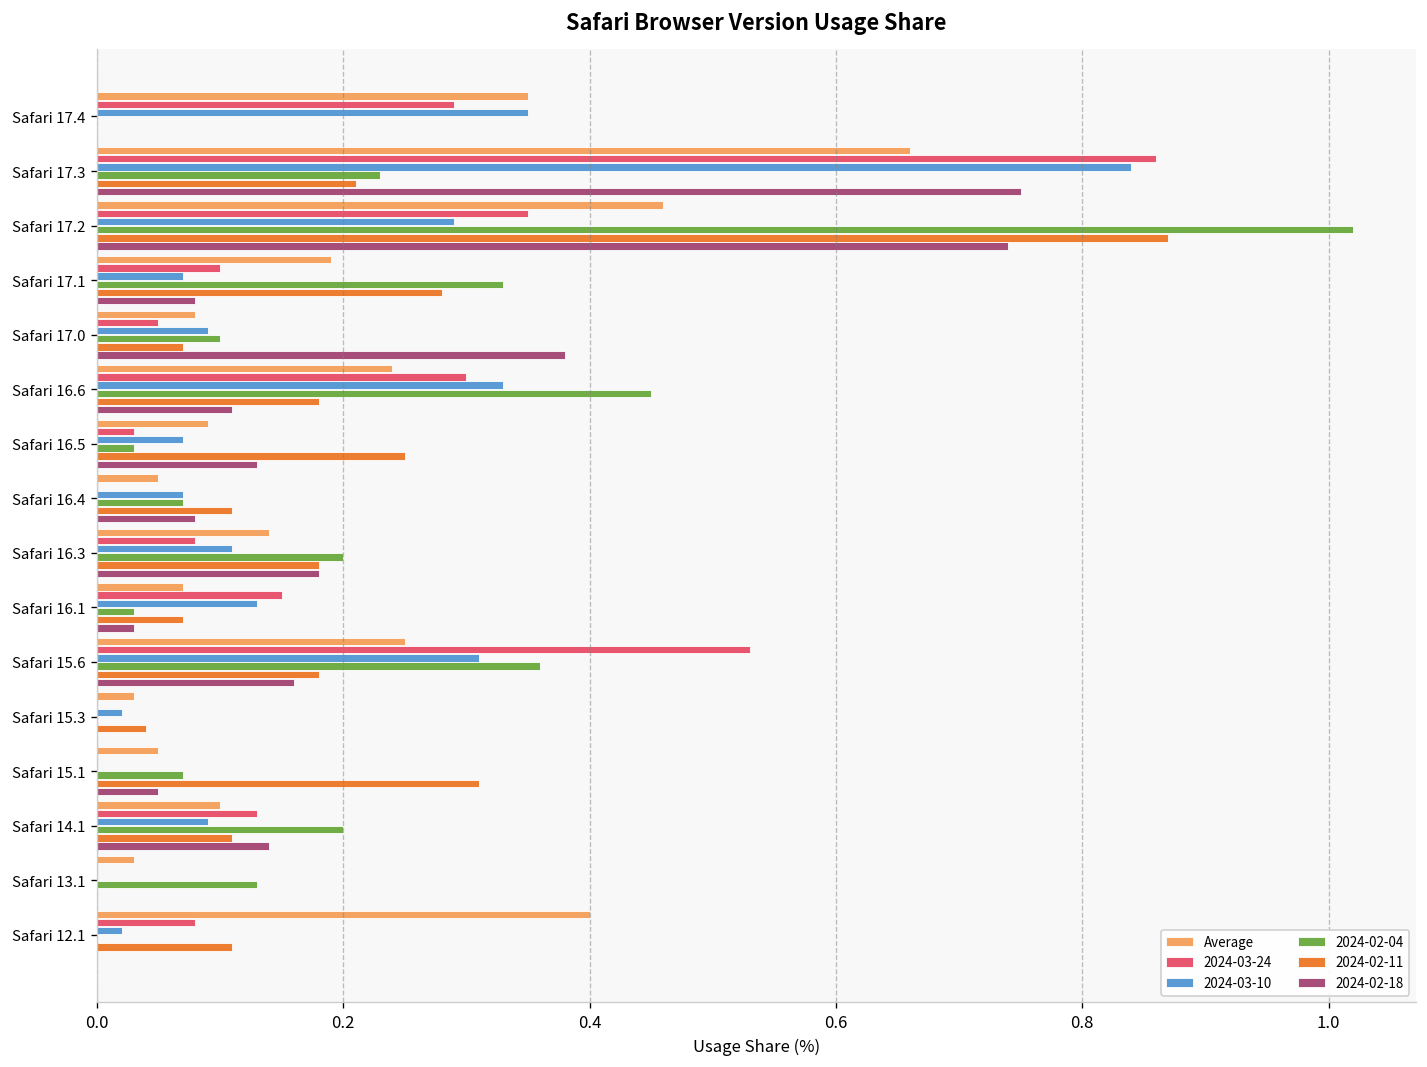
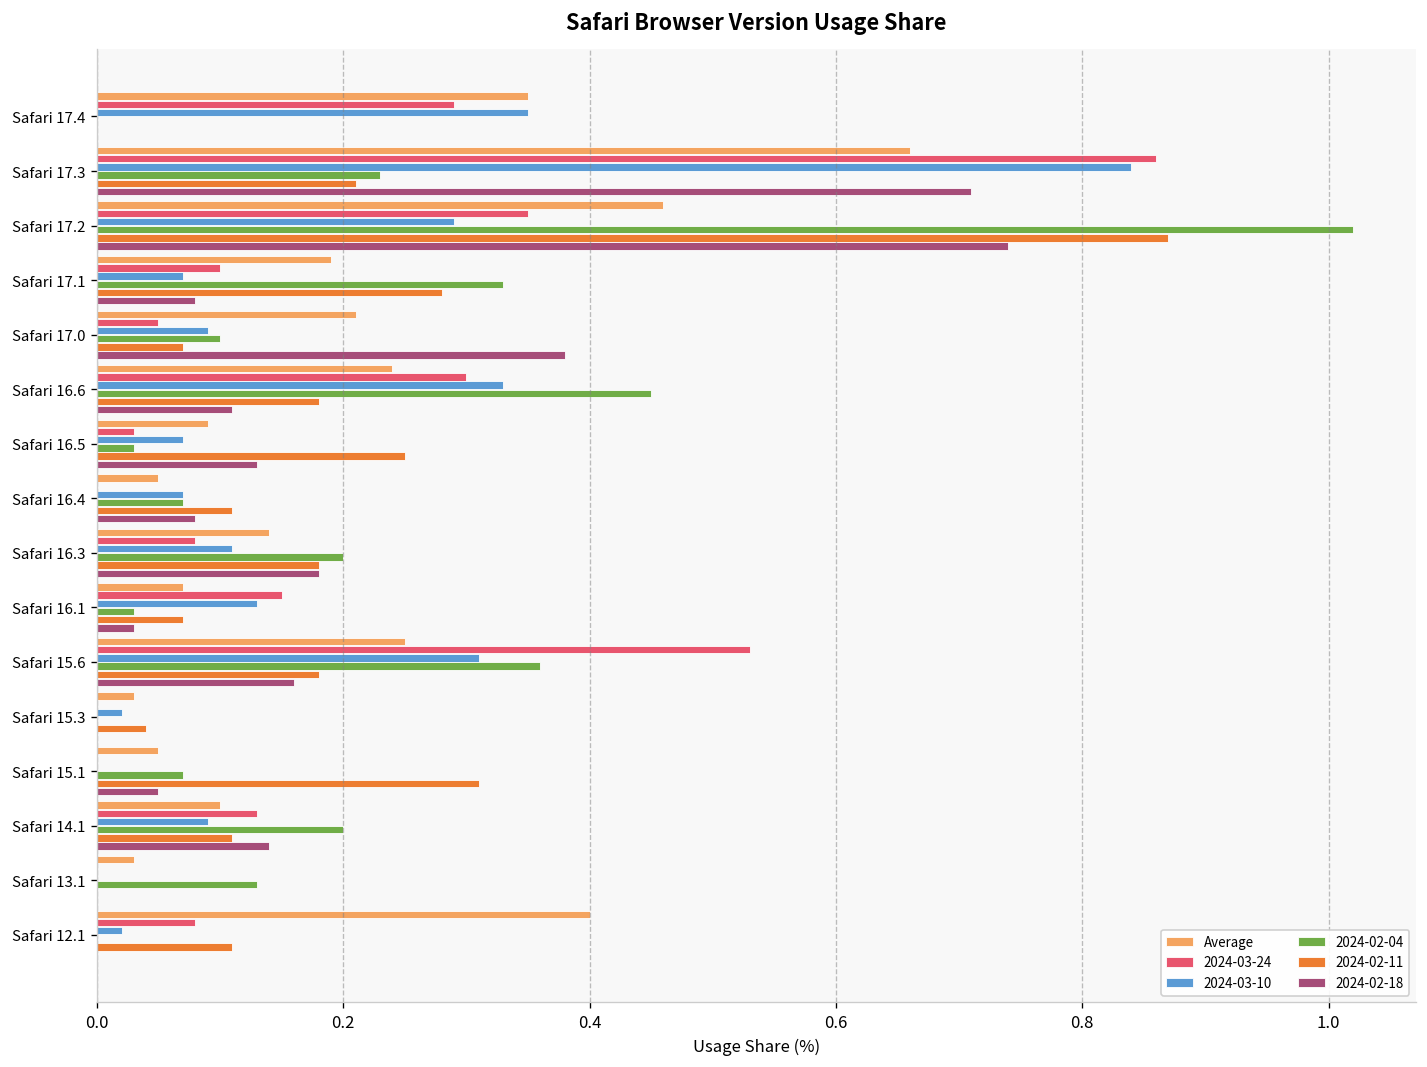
2024-02-18, Safari 17.3: 0.75 -> 0.71
Average, Safari 17.0: 0.08 -> 0.21
